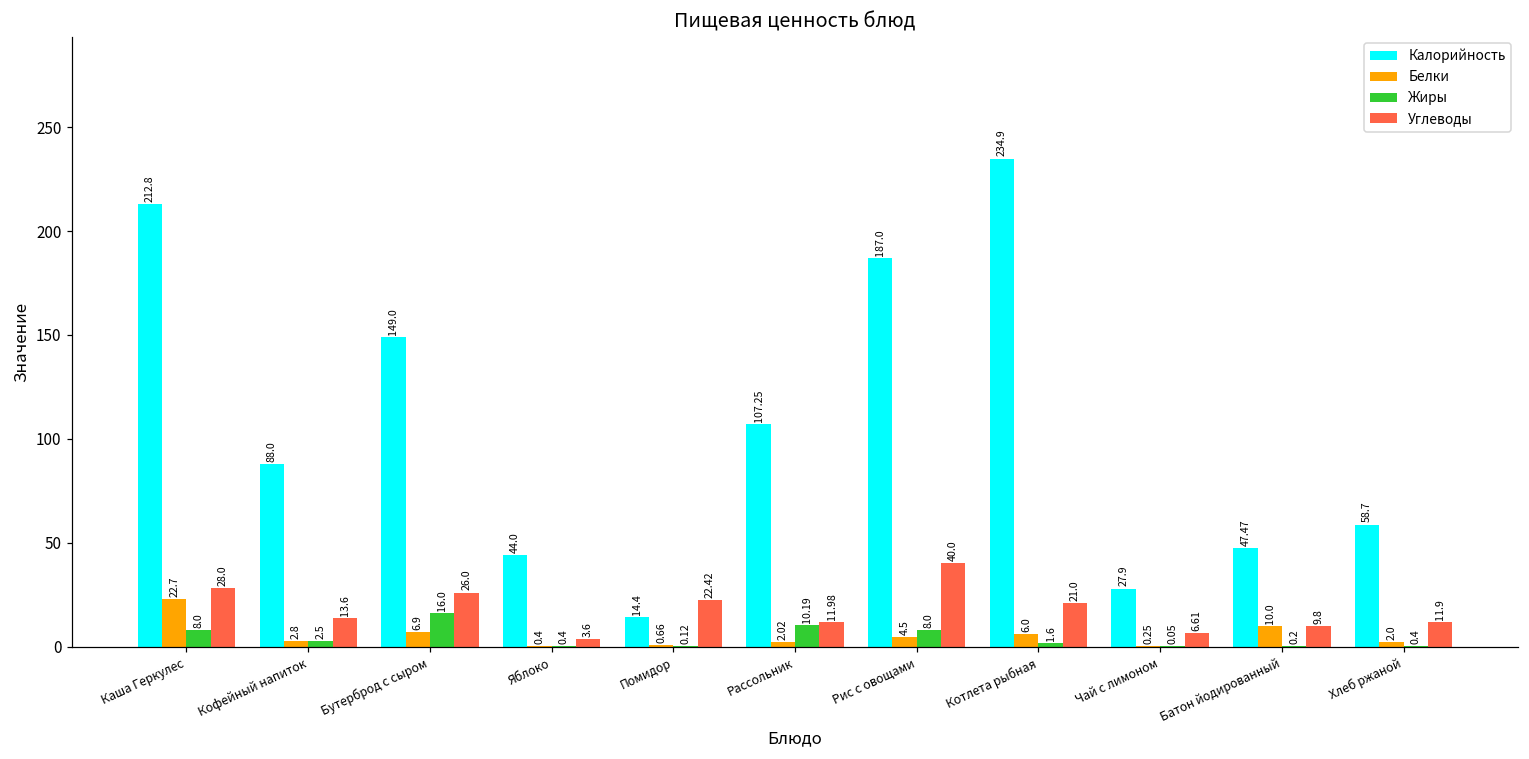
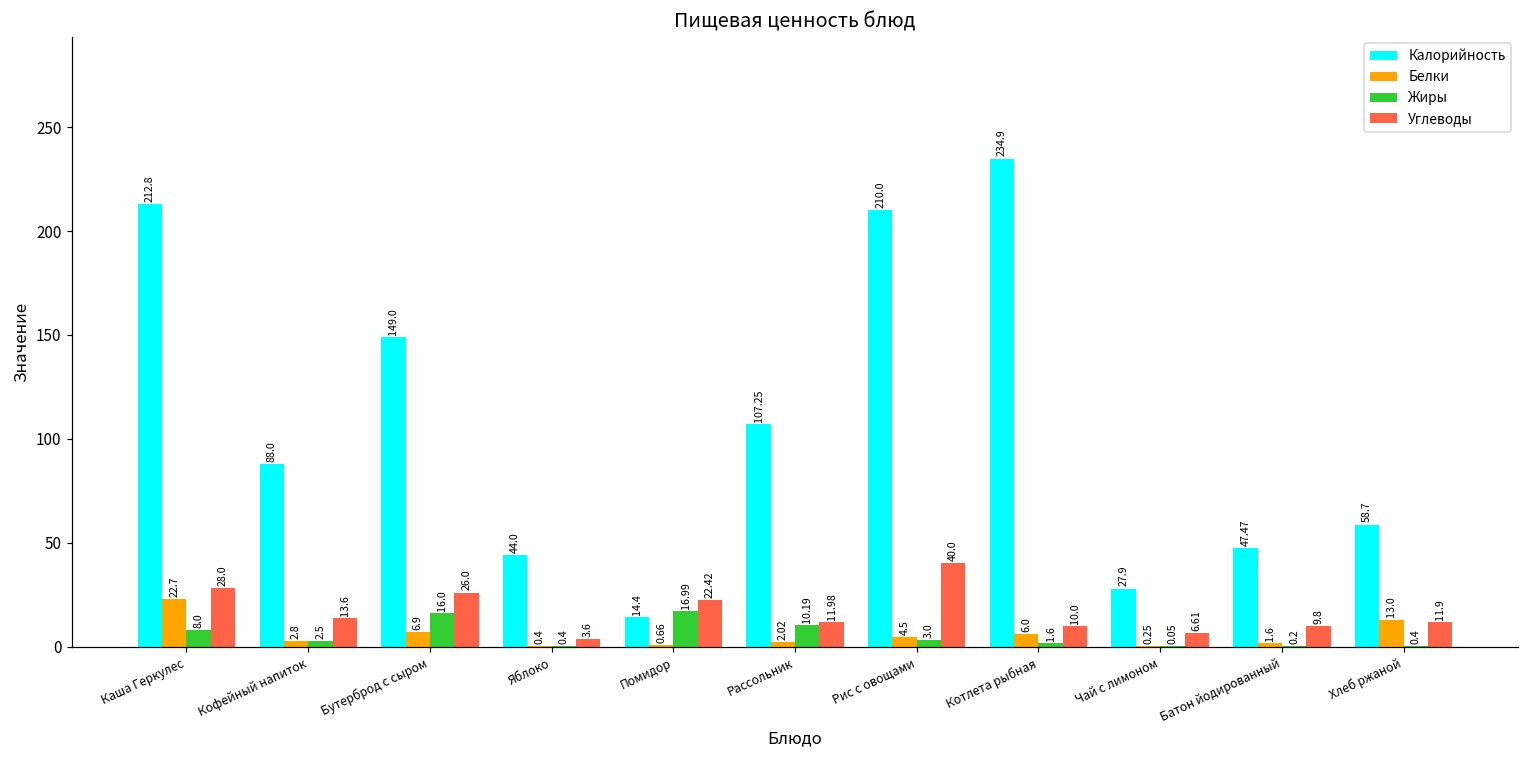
Жиры, Помидор: 0.12 -> 16.99
Калорийность, Рис с овощами: 187.0 -> 210.0
Жиры, Рис с овощами: 8.0 -> 3.0
Углеводы, Котлета рыбная: 21.0 -> 10.0
Белки, Батон йодированный: 10.0 -> 1.6
Белки, Хлеб ржаной: 2.0 -> 13.0
